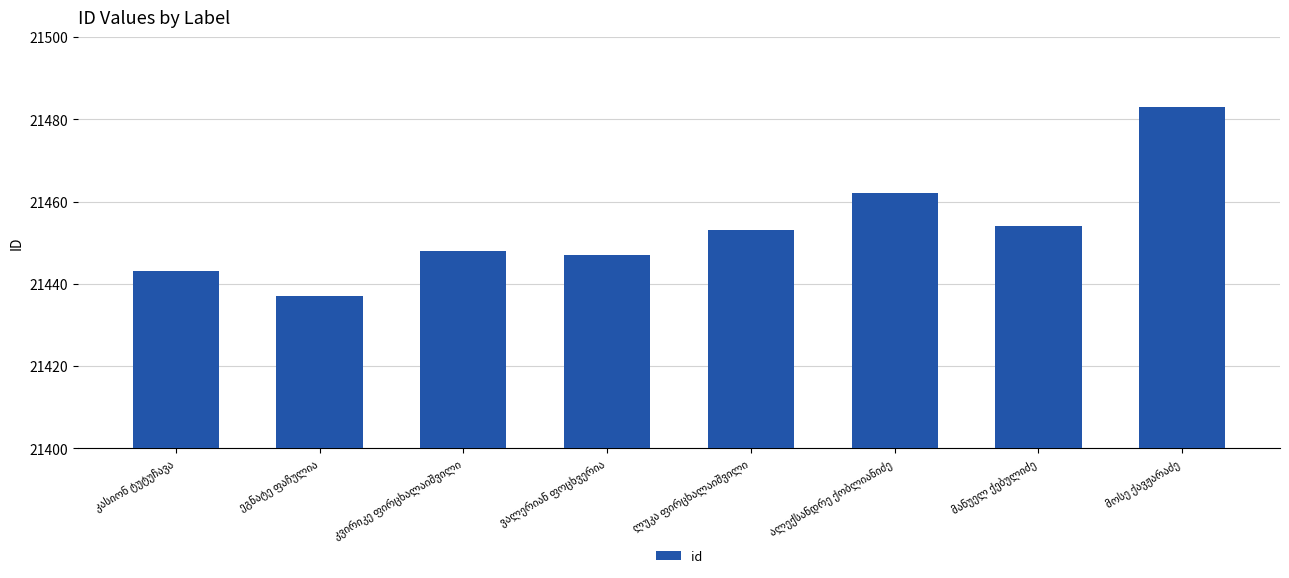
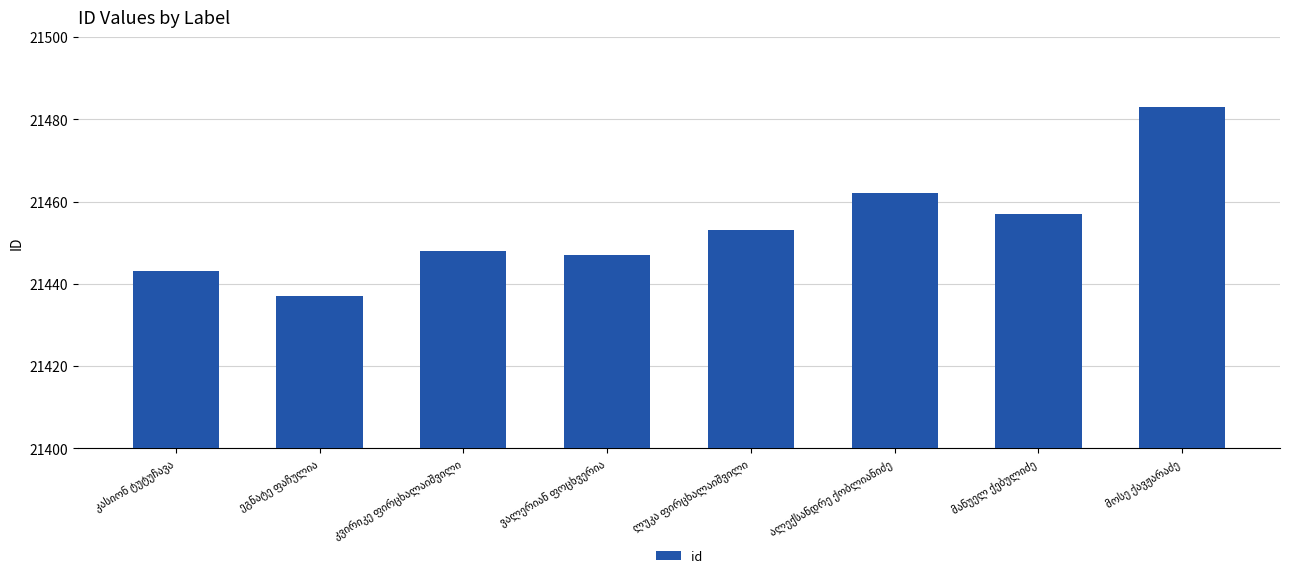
მანუელ ქებულიძე: 21454 -> 21457
